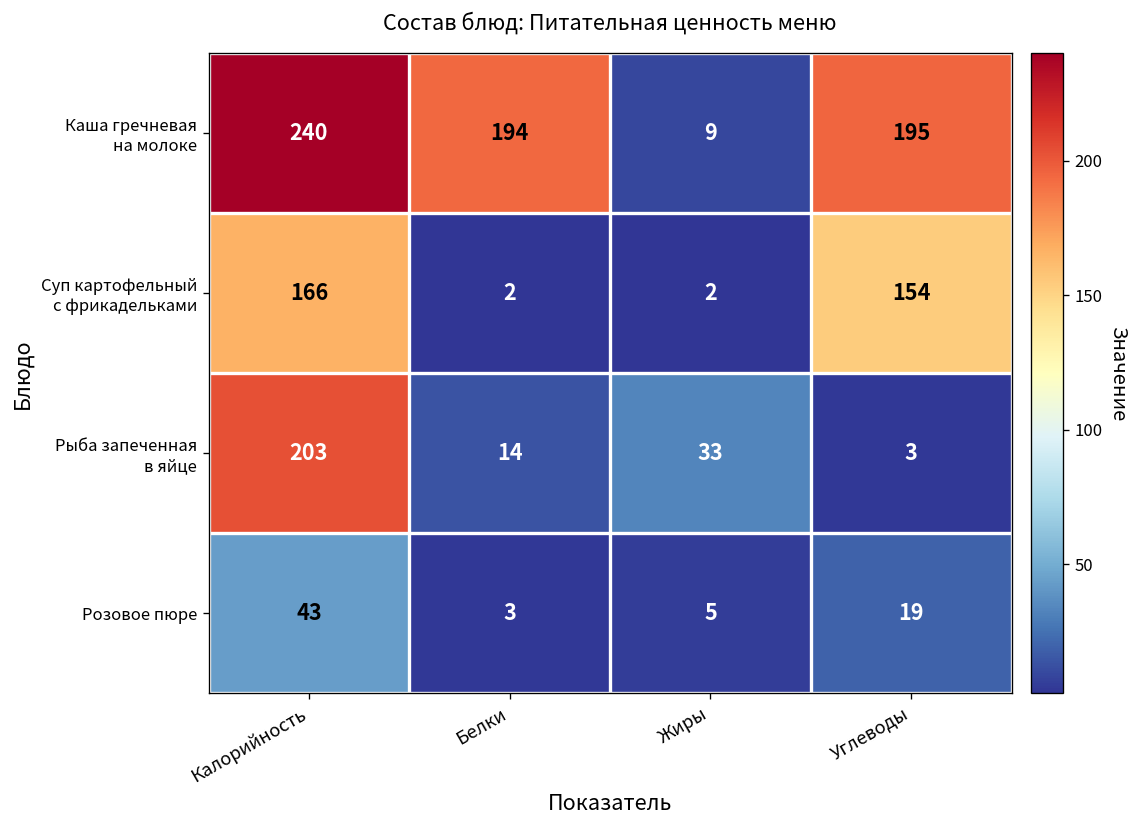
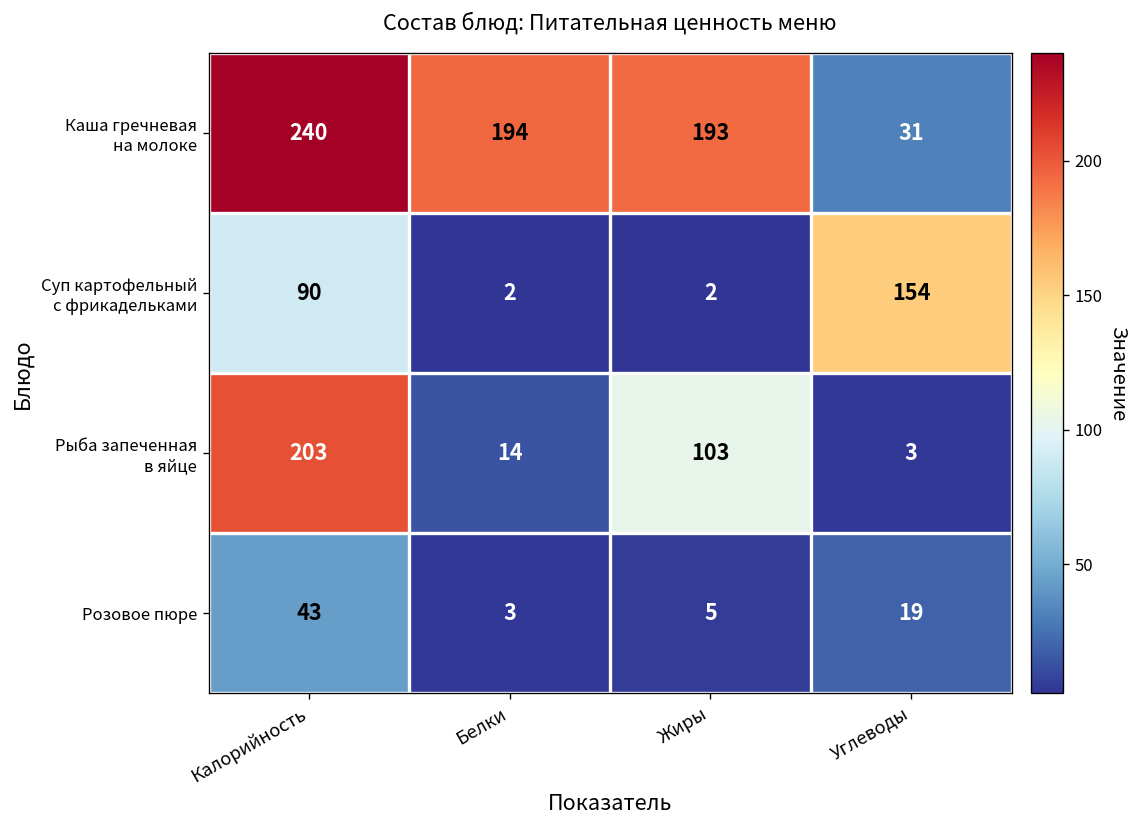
Каша гречневая на молоке, Жиры: 9 -> 193
Каша гречневая на молоке, Углеводы: 195 -> 31
Суп картофельный с фрикадельками, Калорийность: 166 -> 90
Рыба запеченная в яйце, Жиры: 33 -> 103
